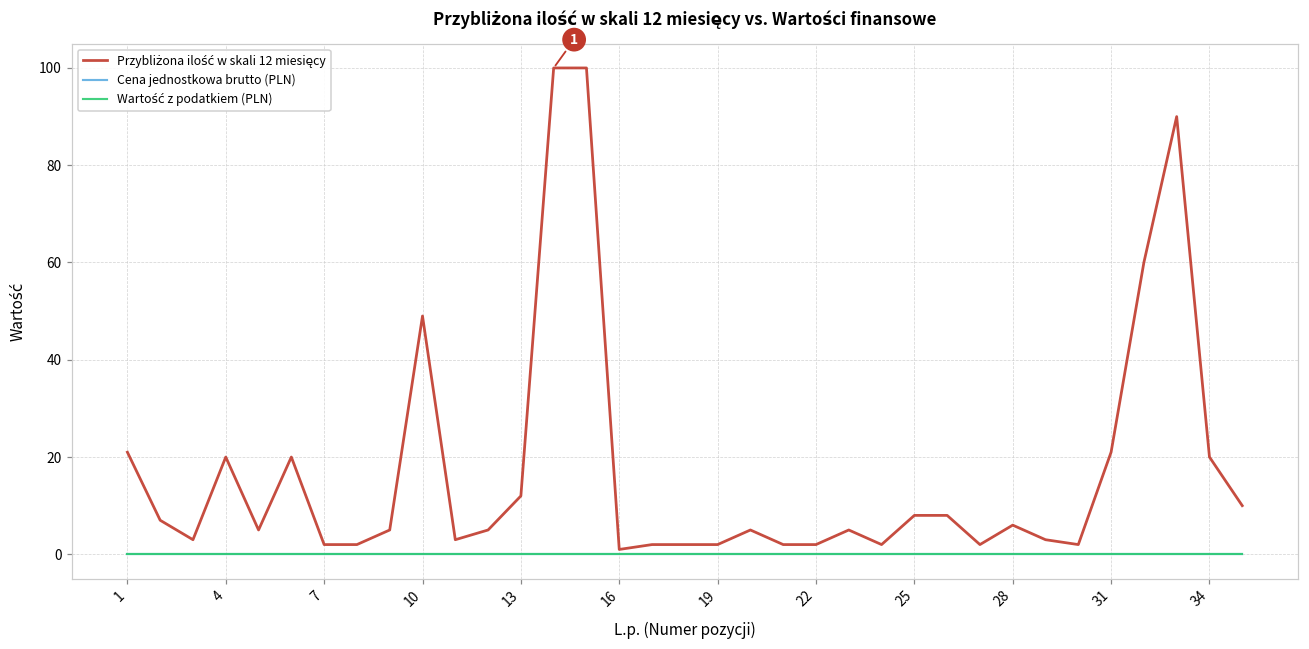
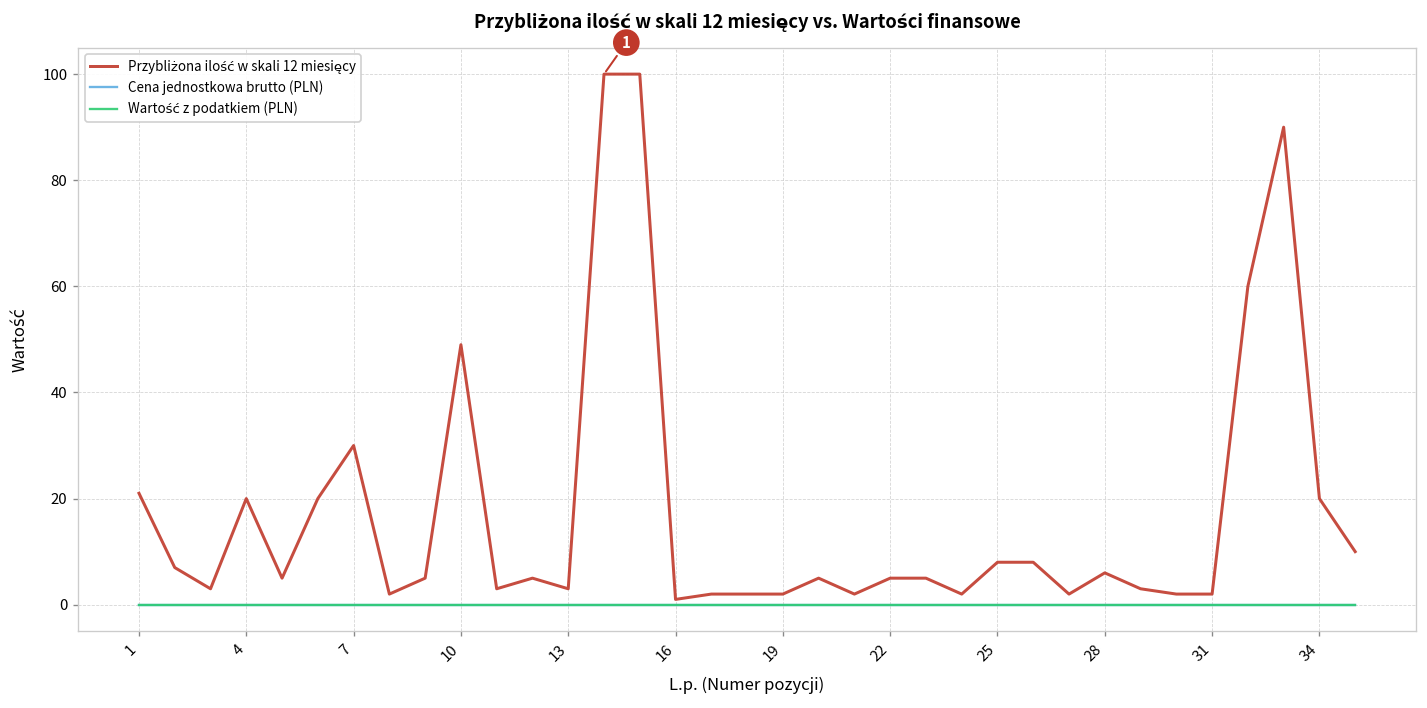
Przybliżona ilość w skali 12 miesięcy, 7: 2 -> 30
Przybliżona ilość w skali 12 miesięcy, 13: 12 -> 3
Przybliżona ilość w skali 12 miesięcy, 22: 2 -> 5
Przybliżona ilość w skali 12 miesięcy, 31: 21 -> 2
